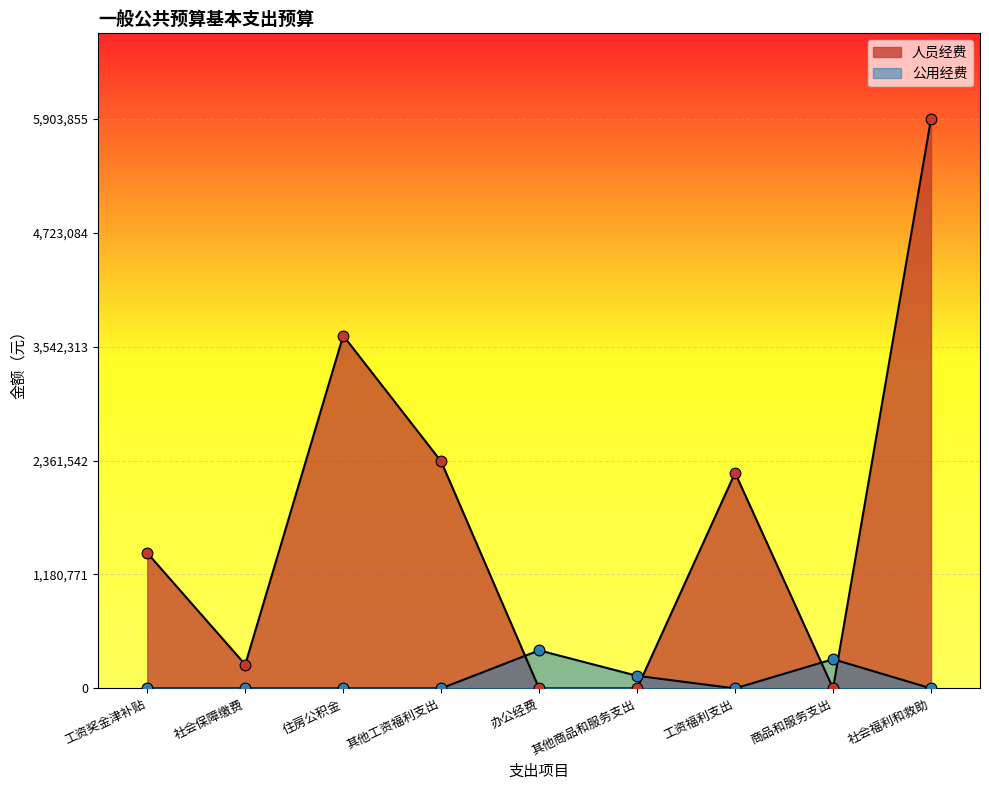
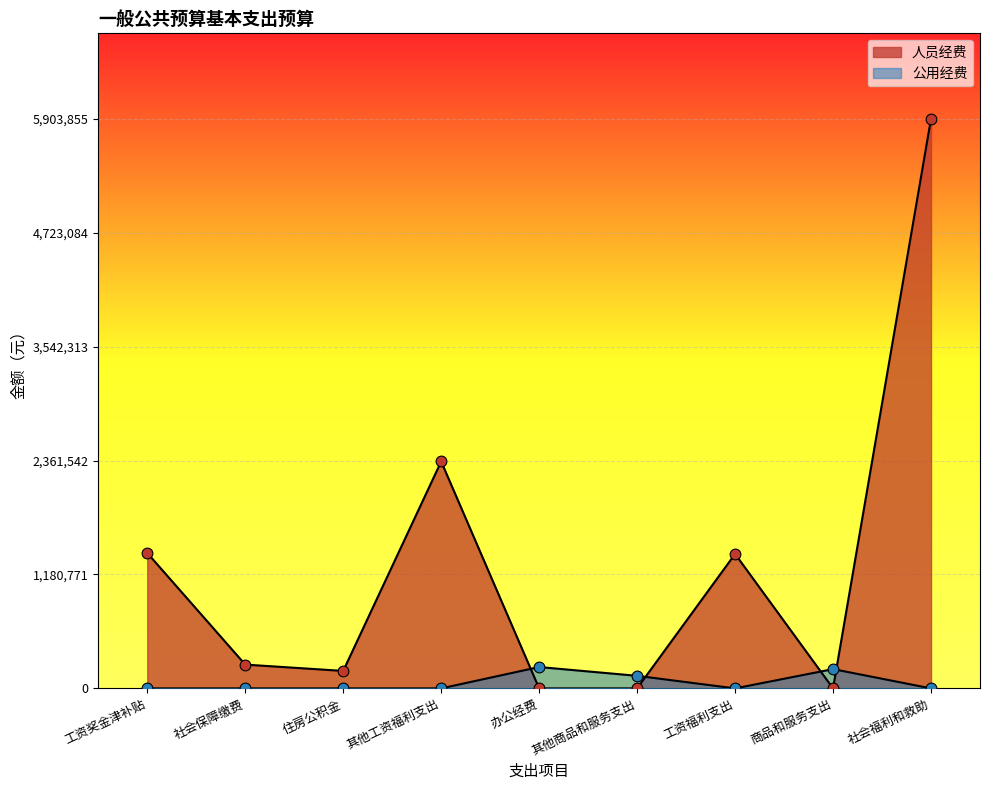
人员经费, 住房公积金: 3,700,000 -> 200,000
公用经费, 办公经费: 400,000 -> 200,000
人员经费, 工资福利支出: 2,200,000 -> 1,400,000
公用经费, 商品和服务支出: 300,000 -> 200,000
